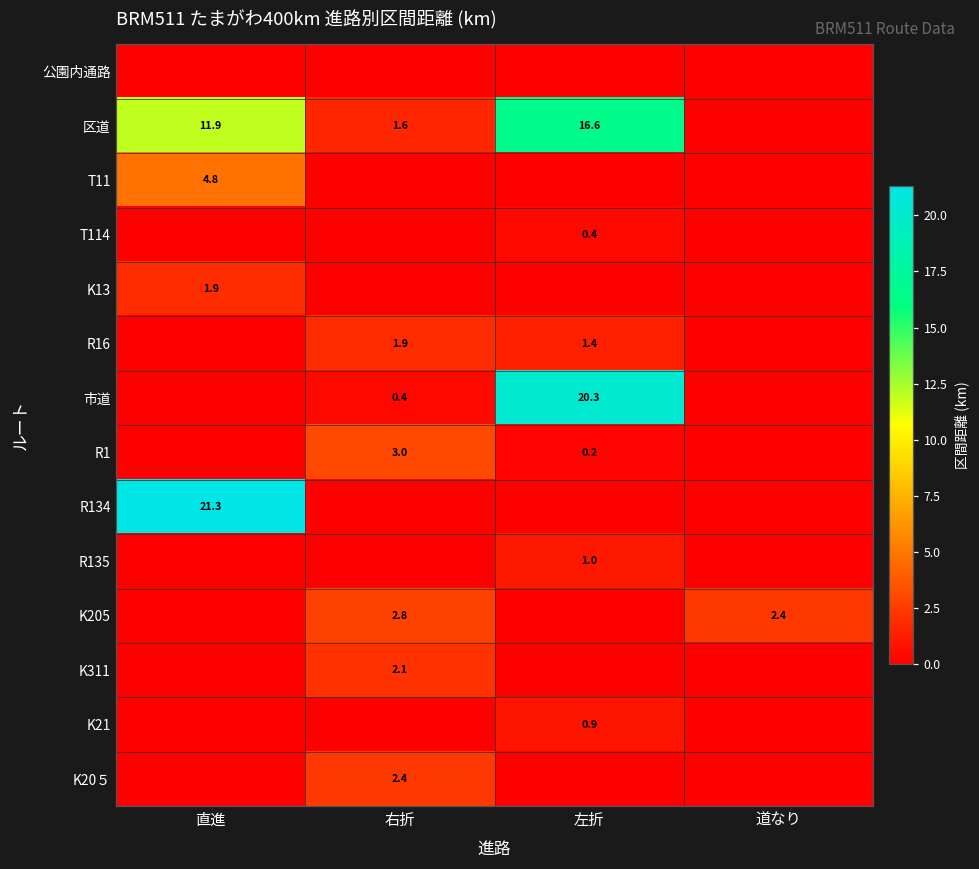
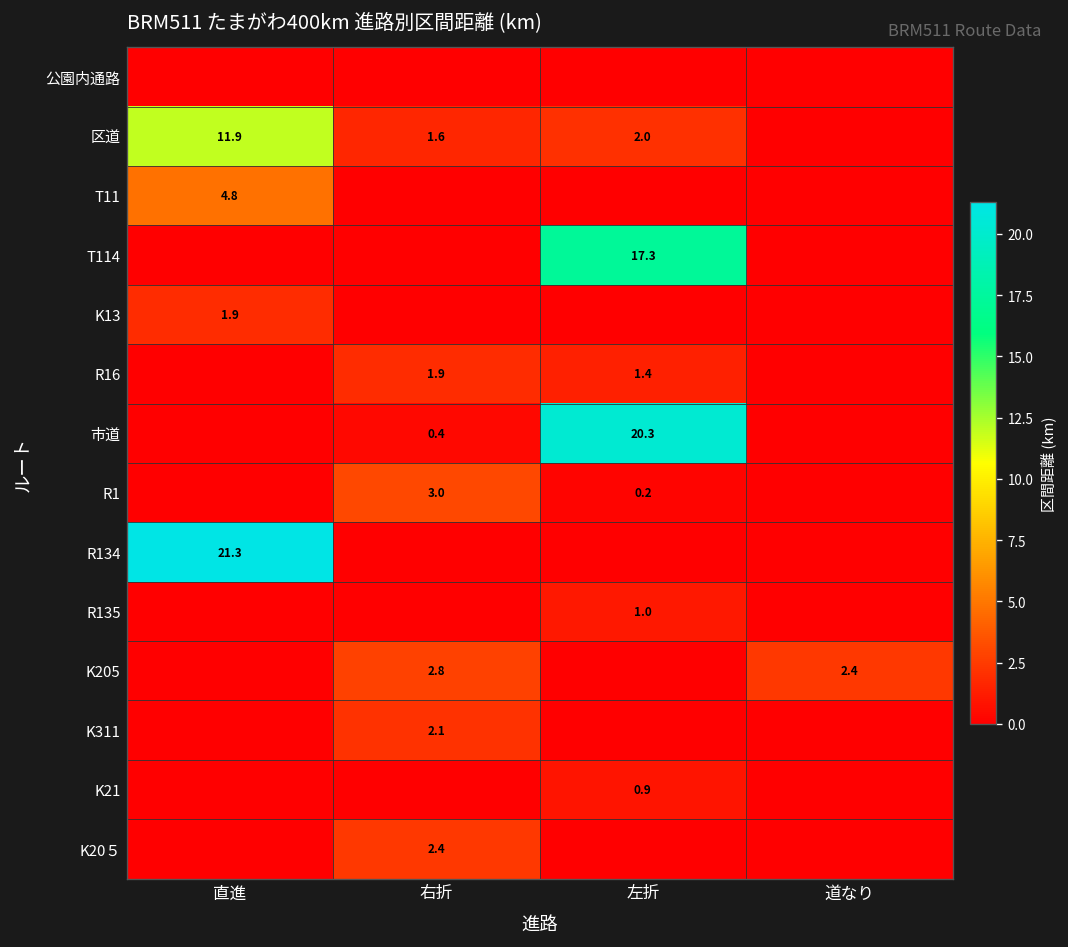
区道, 左折: 16.6 -> 2.0
T114, 左折: 0.4 -> 17.3
